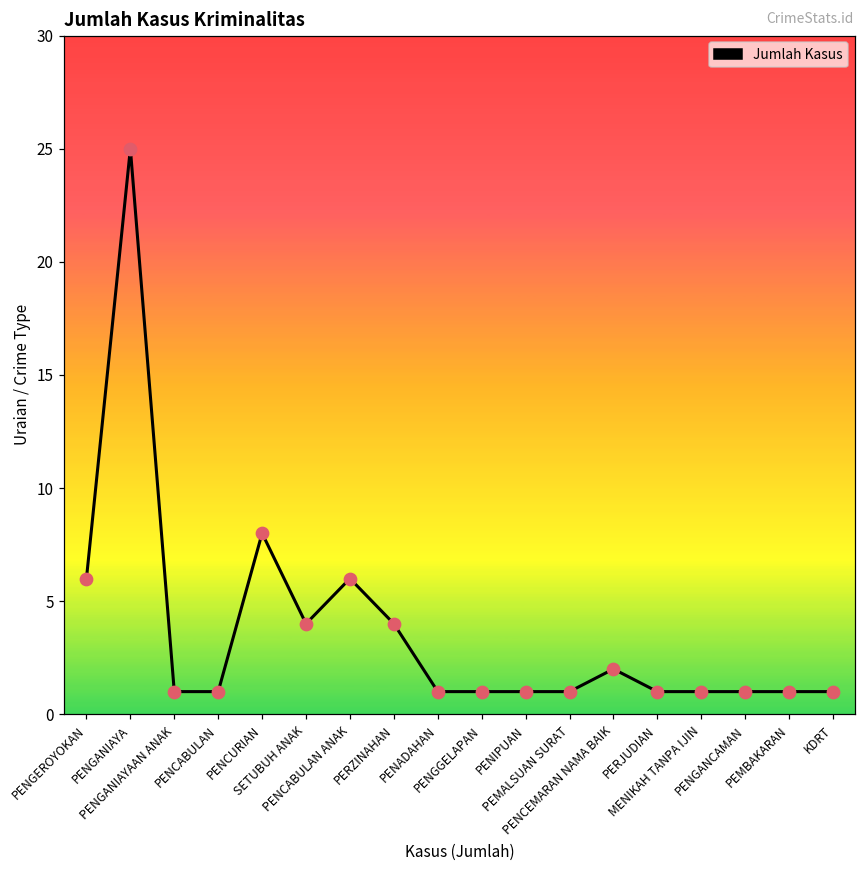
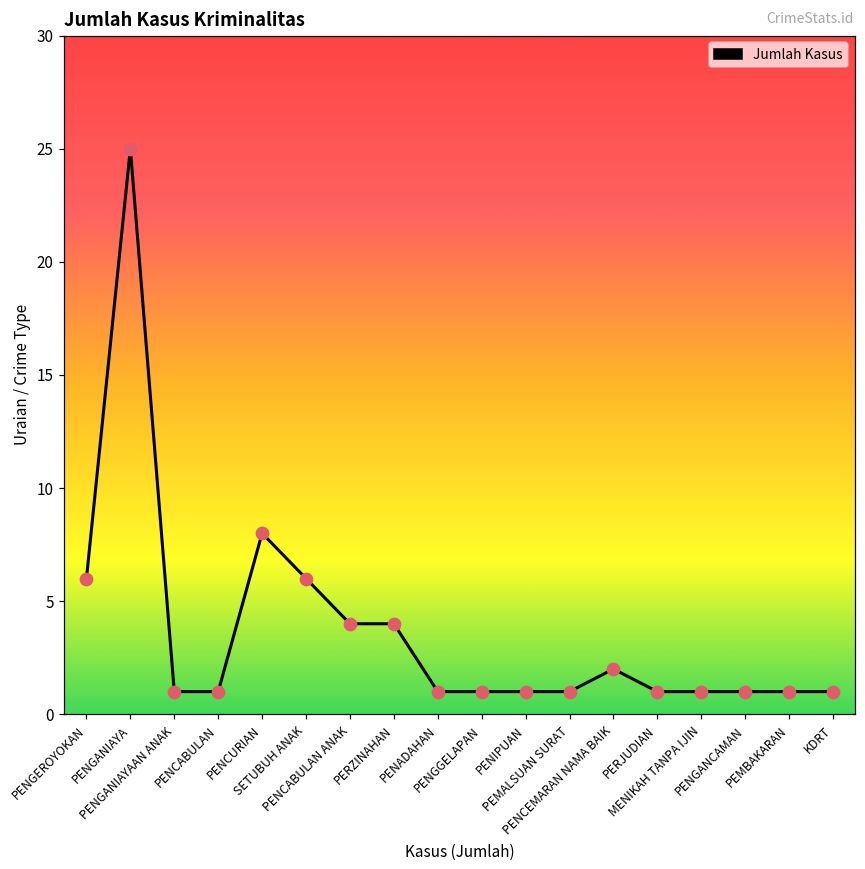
SETUBUH ANAK: 4 -> 6
PENCABULAN ANAK: 6 -> 4
